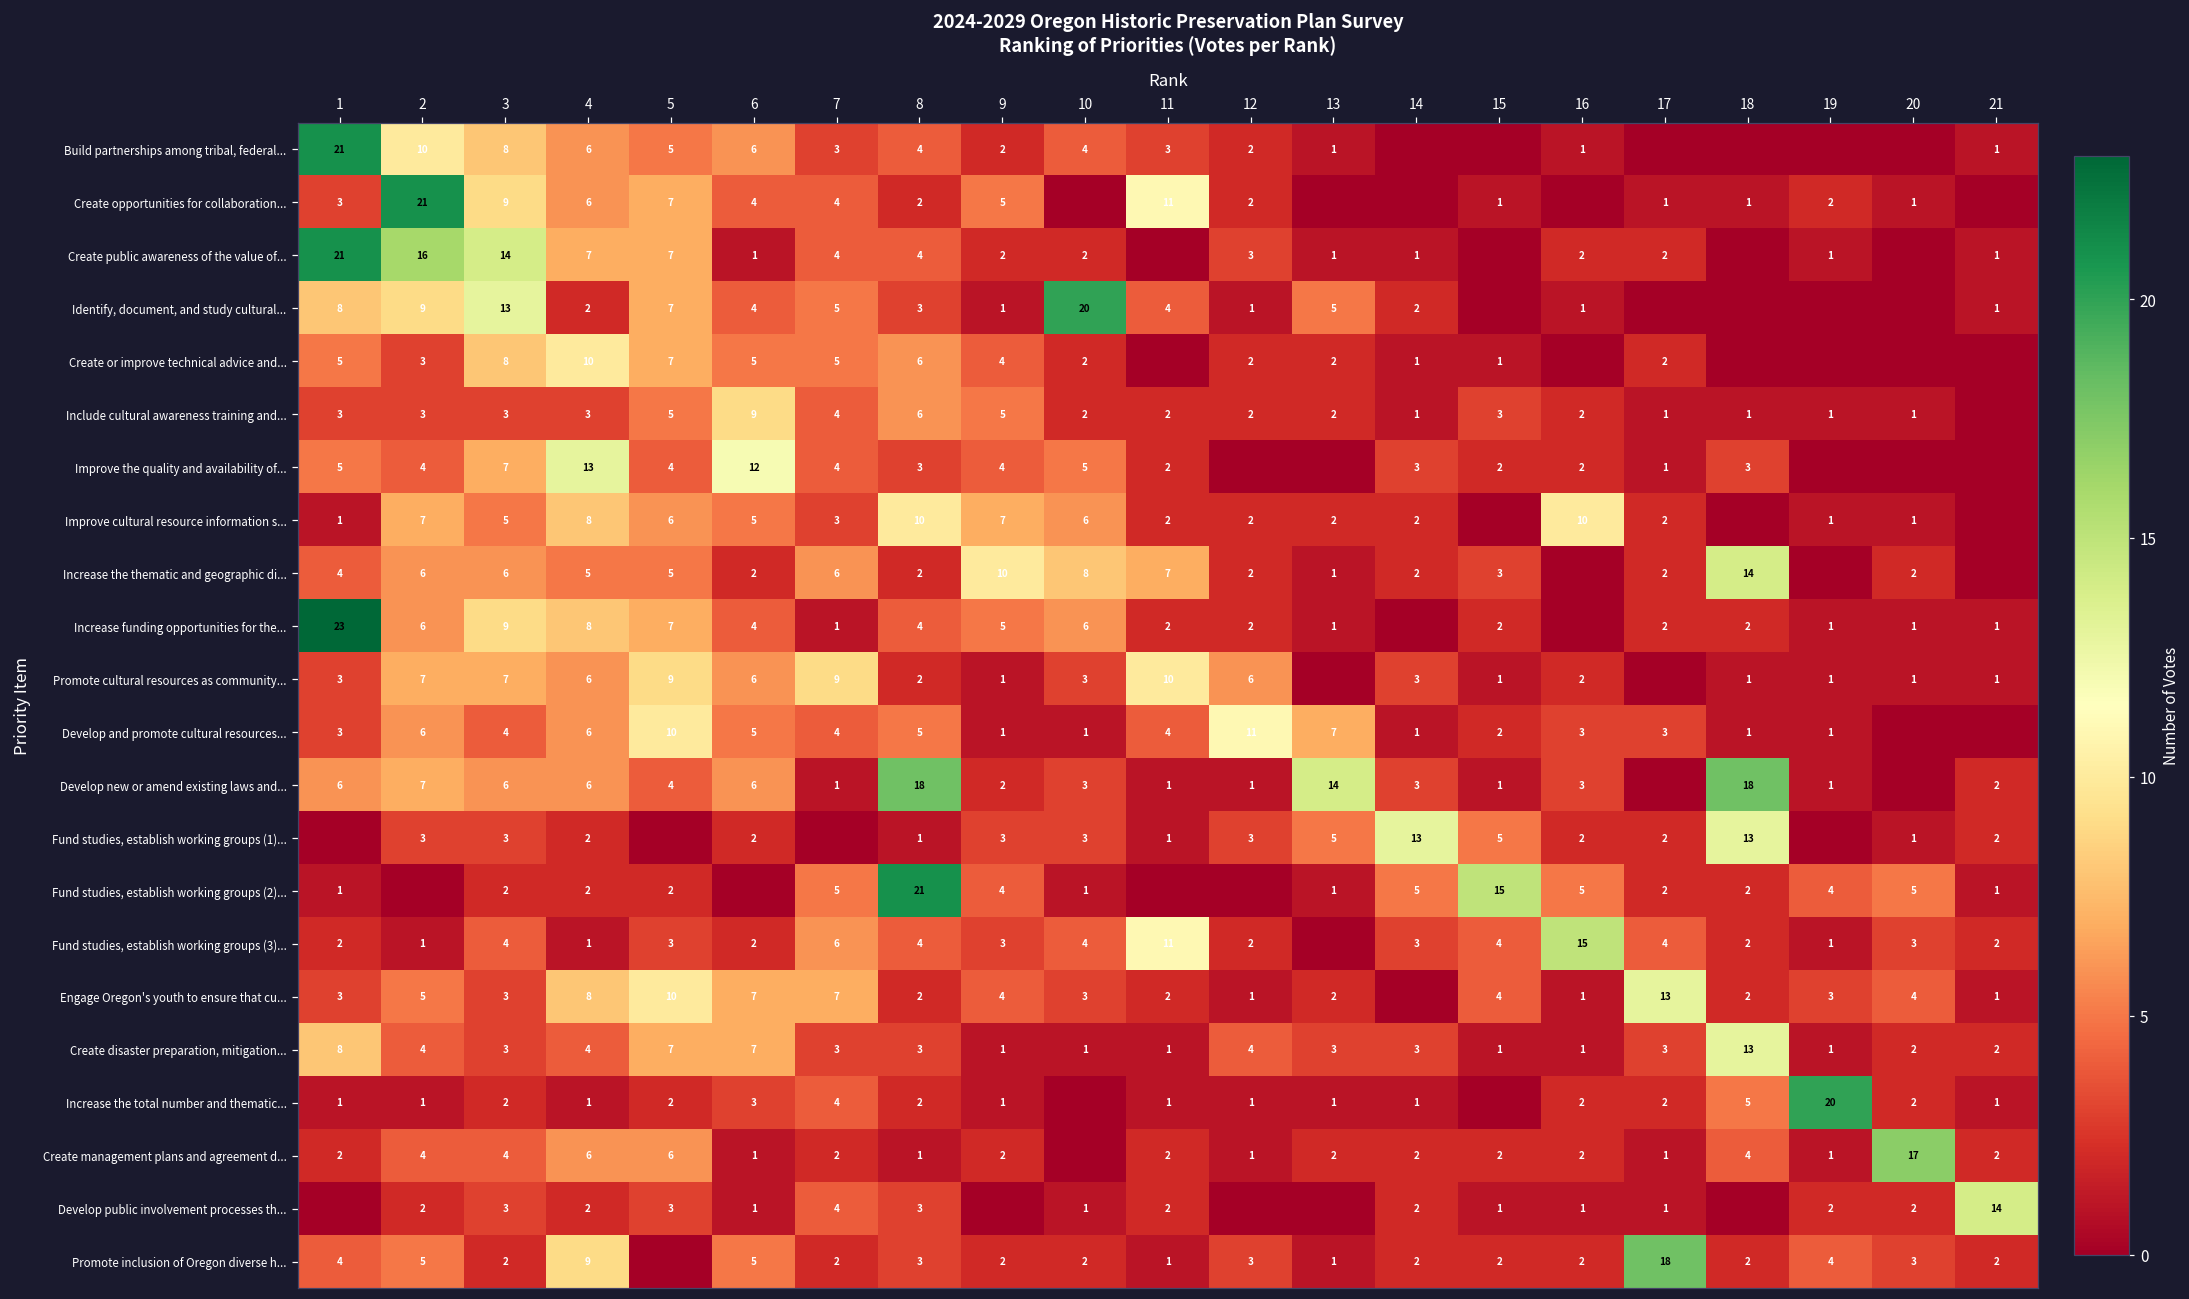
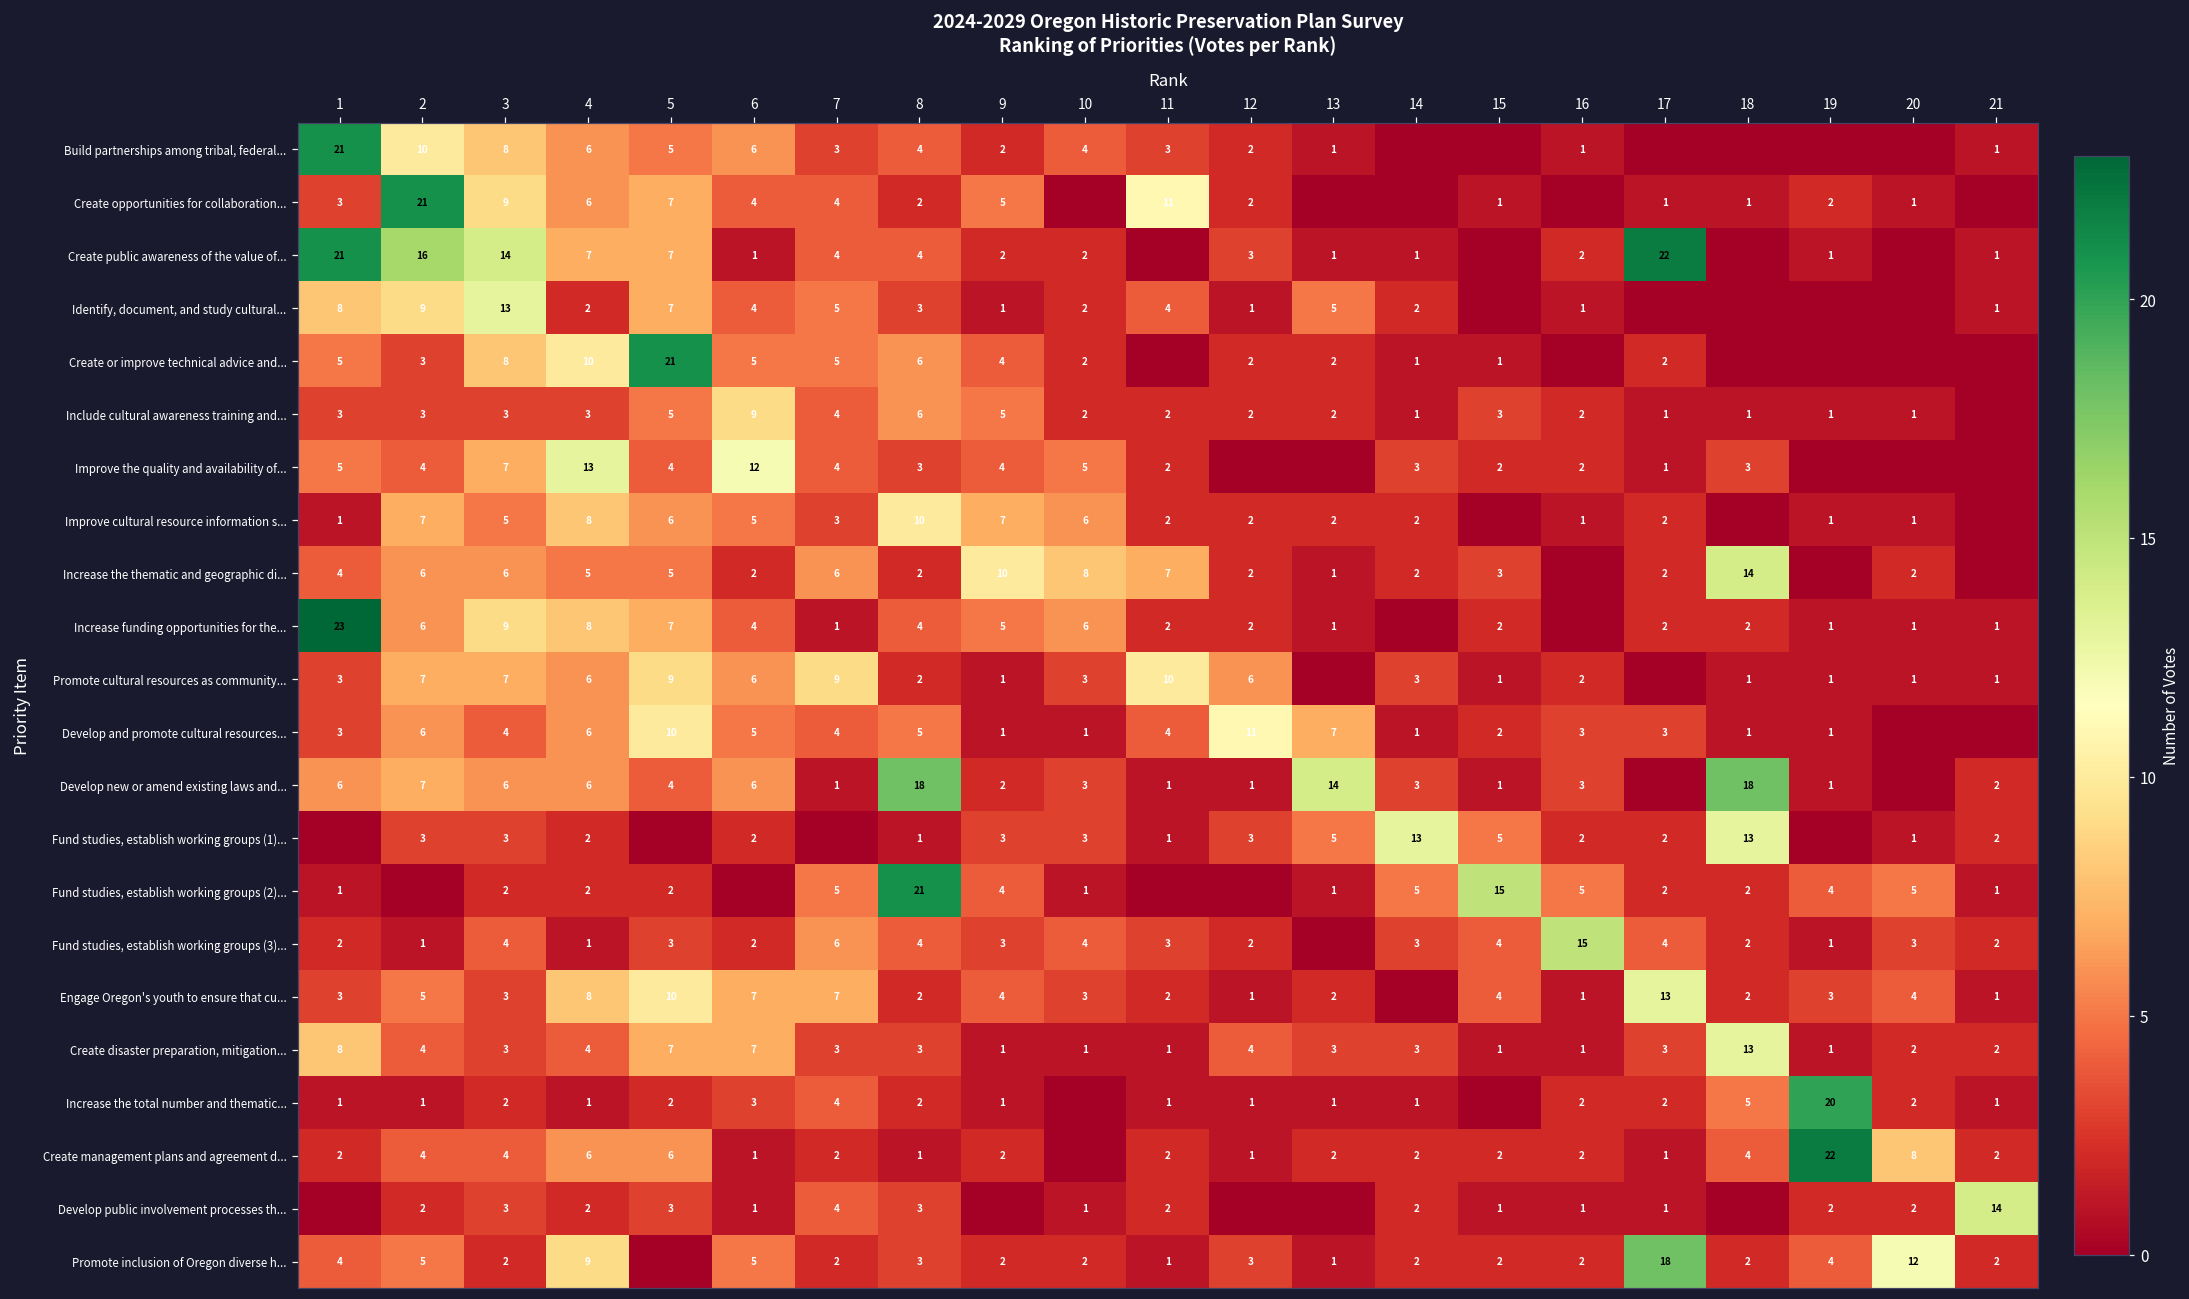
Create public awareness of the value of..., 17: 2 -> 22
Identify, document, and study cultural..., 10: 20 -> 2
Create or improve technical advice and..., 5: 7 -> 21
Improve cultural resource information s..., 16: 10 -> 1
Fund studies, establish working groups (3)..., 11: 11 -> 3
Create management plans and agreement d..., 19: 1 -> 22
Create management plans and agreement d..., 20: 17 -> 8
Promote inclusion of Oregon diverse h..., 20: 3 -> 12
